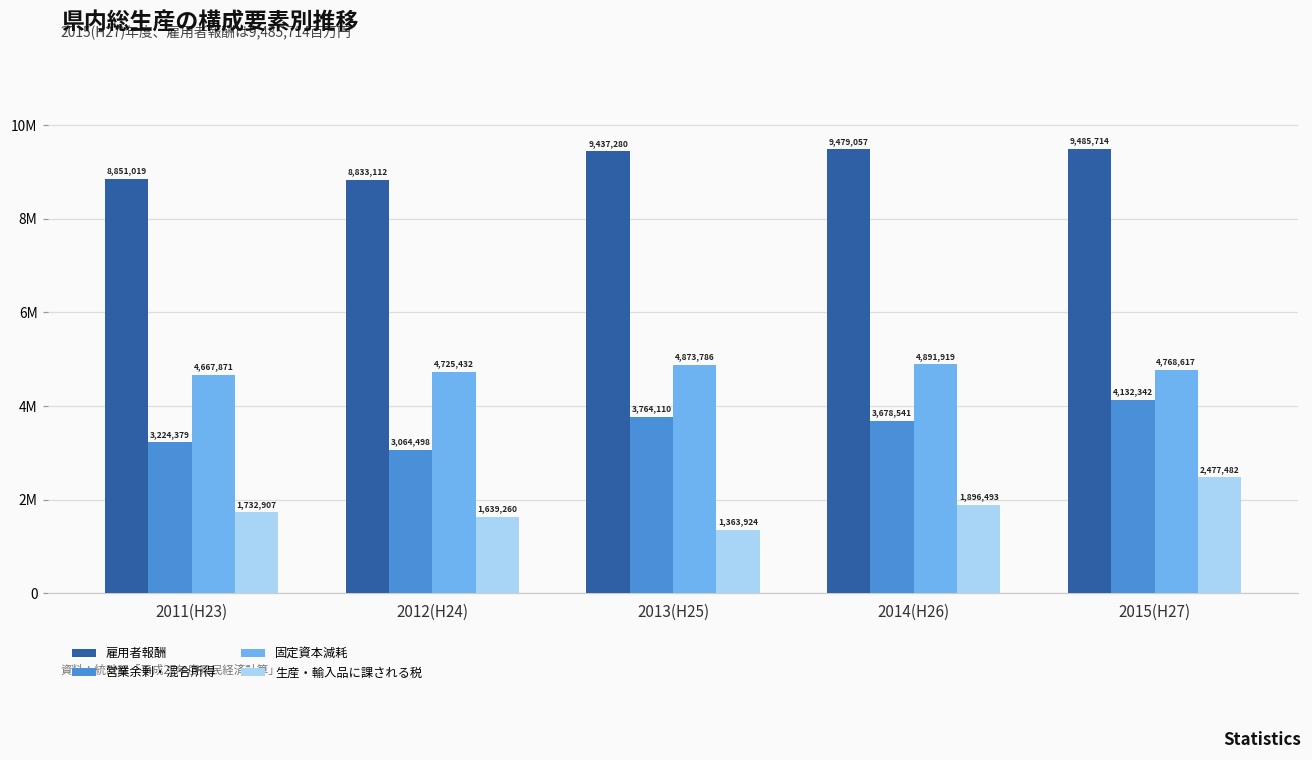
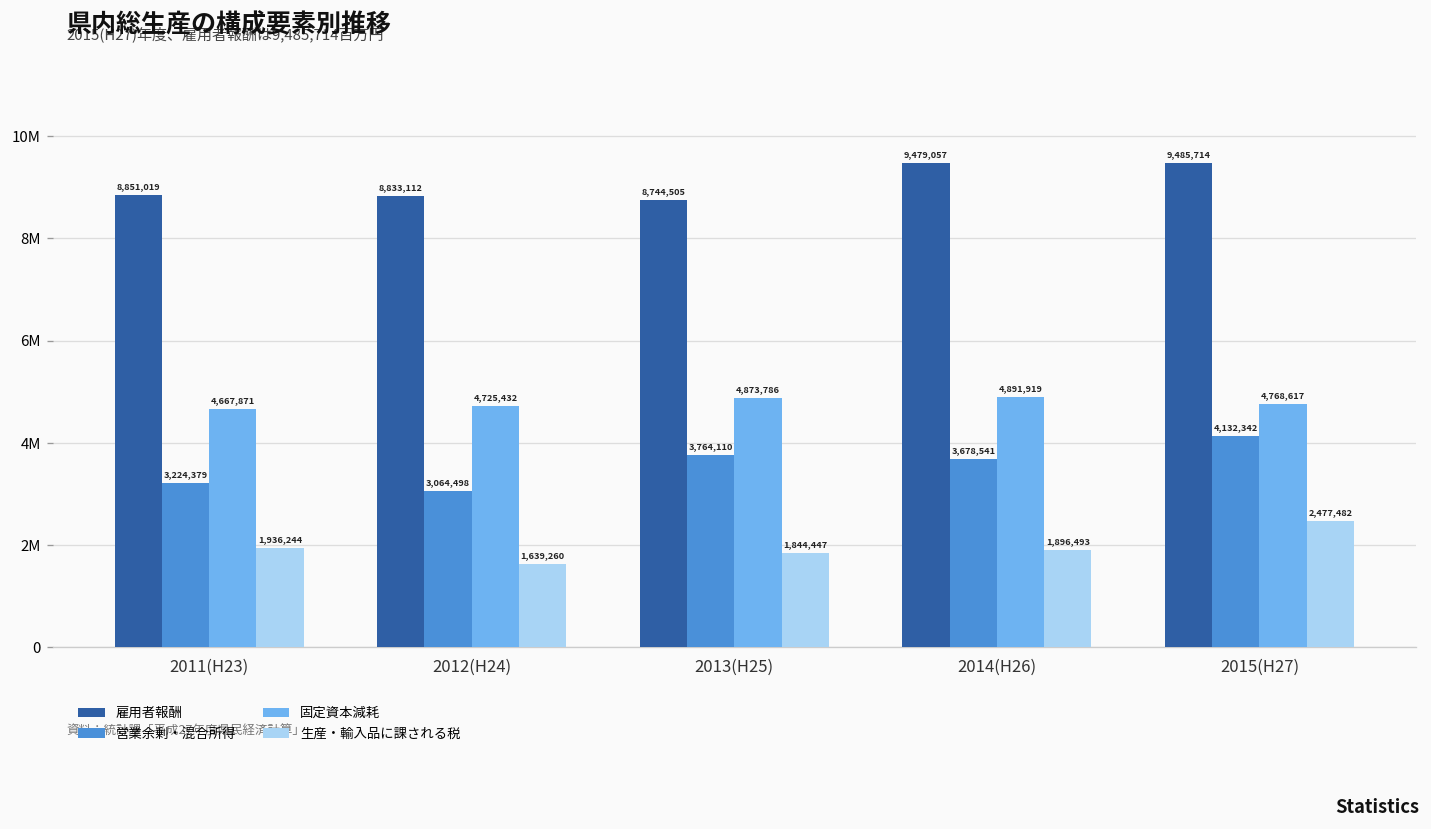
生産・輸入品に課される税, 2011(H23): 1,732,907 -> 1,936,244
雇用者報酬, 2013(H25): 9,437,280 -> 8,744,505
生産・輸入品に課される税, 2013(H25): 1,363,924 -> 1,844,447
